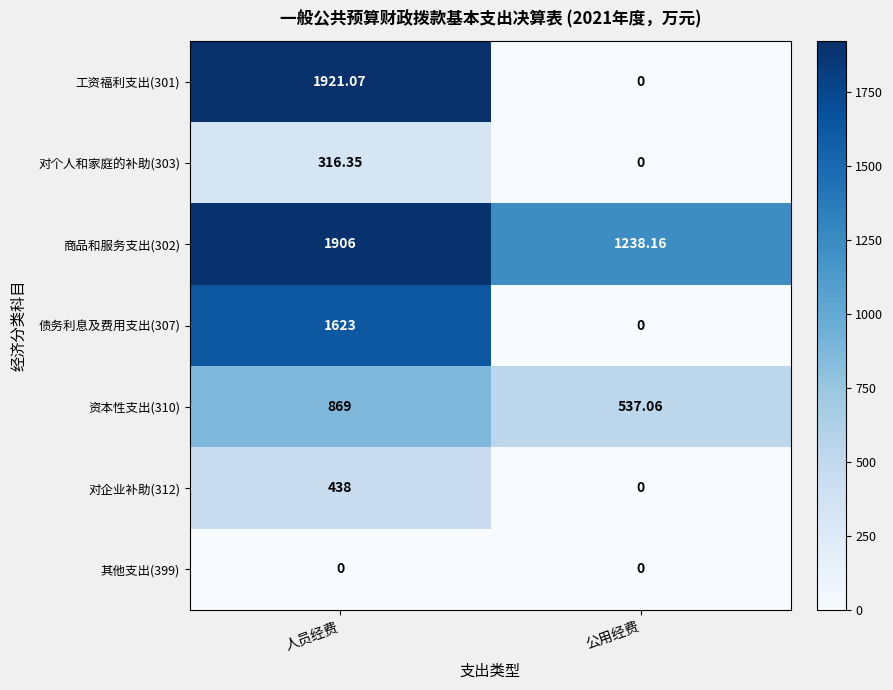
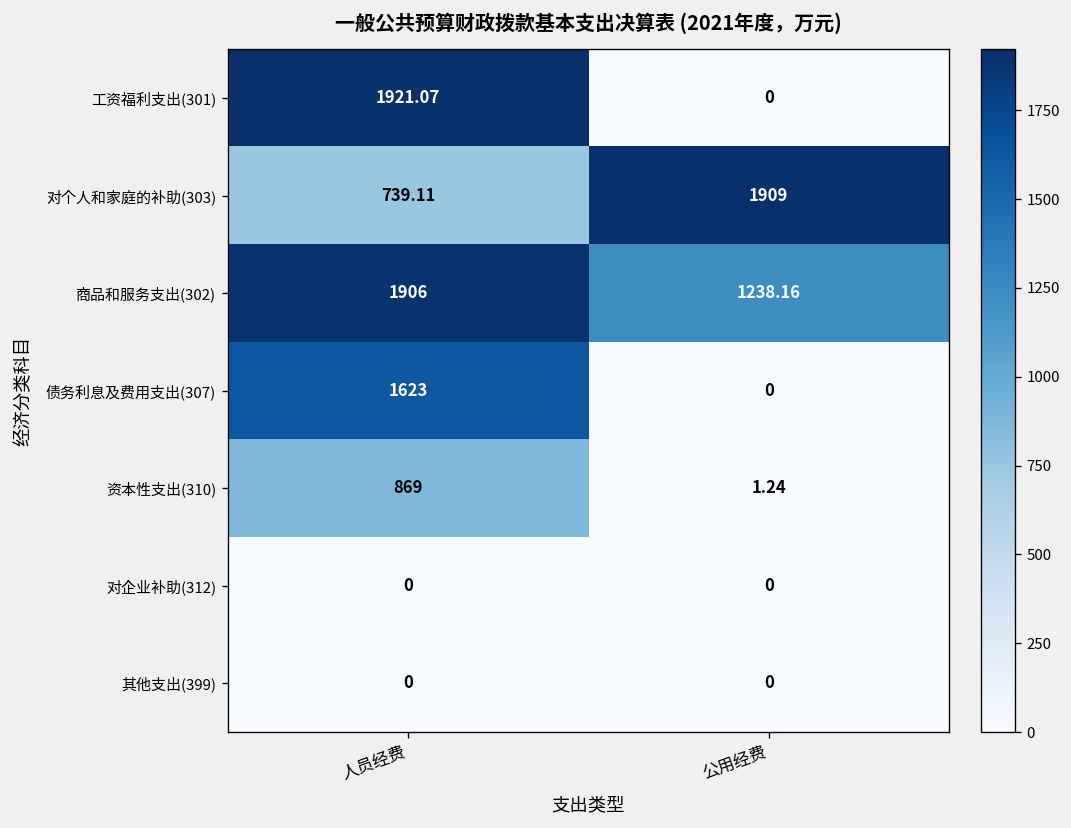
对个人和家庭的补助(303), 人员经费: 316.35 -> 739.11
对个人和家庭的补助(303), 公用经费: 0 -> 1909
资本性支出(310), 公用经费: 537.06 -> 1.24
对企业补助(312), 人员经费: 438 -> 0
